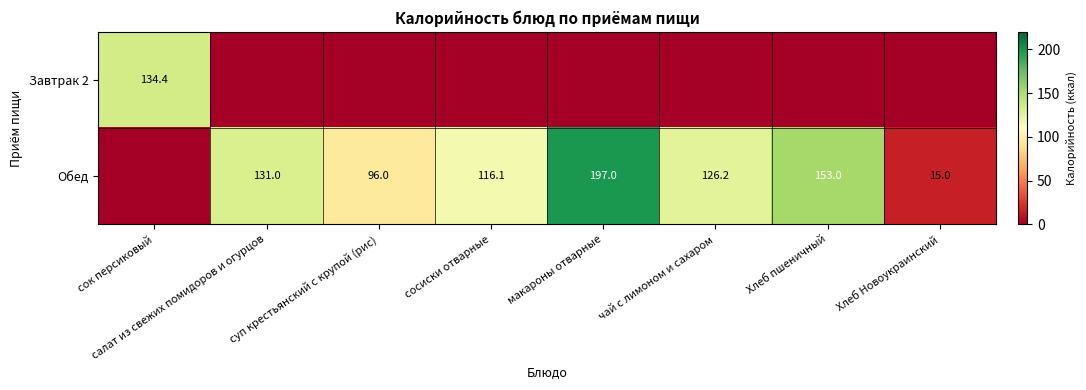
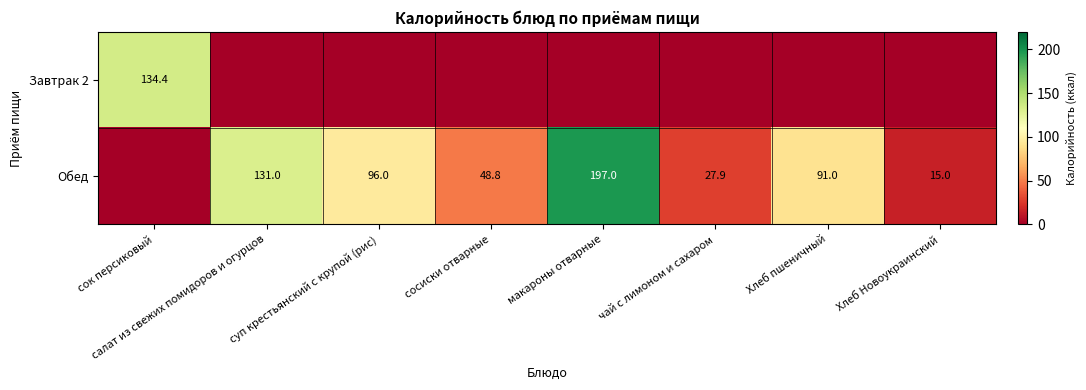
Обед, сосиски отварные: 116.1 -> 48.8
Обед, чай с лимоном и сахаром: 126.2 -> 27.9
Обед, Хлеб пшеничный: 153.0 -> 91.0
